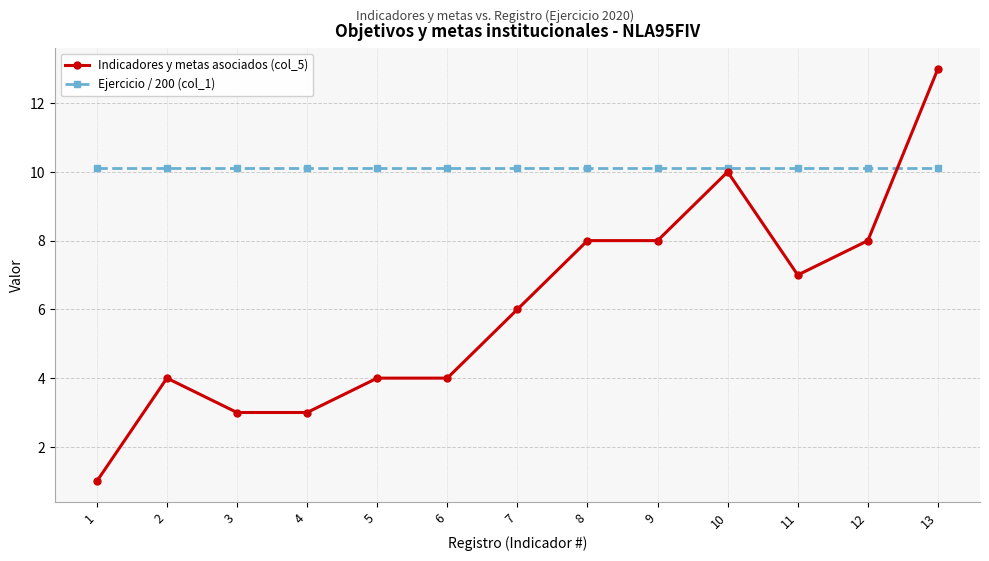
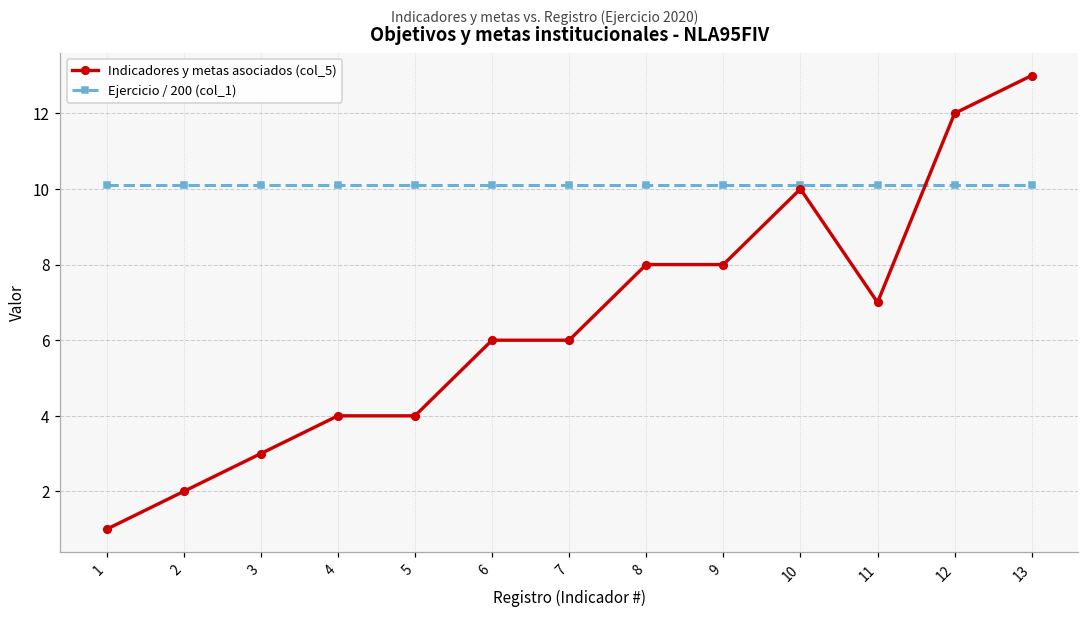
Indicadores y metas asociados (col_5), 2: 4 -> 2
Indicadores y metas asociados (col_5), 4: 3 -> 4
Indicadores y metas asociados (col_5), 6: 4 -> 6
Indicadores y metas asociados (col_5), 12: 8 -> 12
